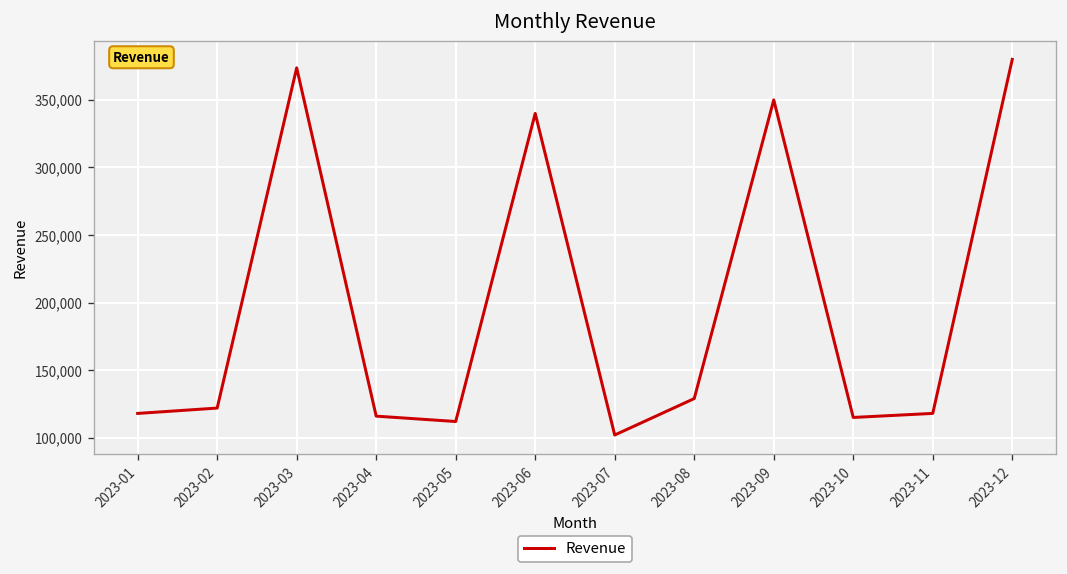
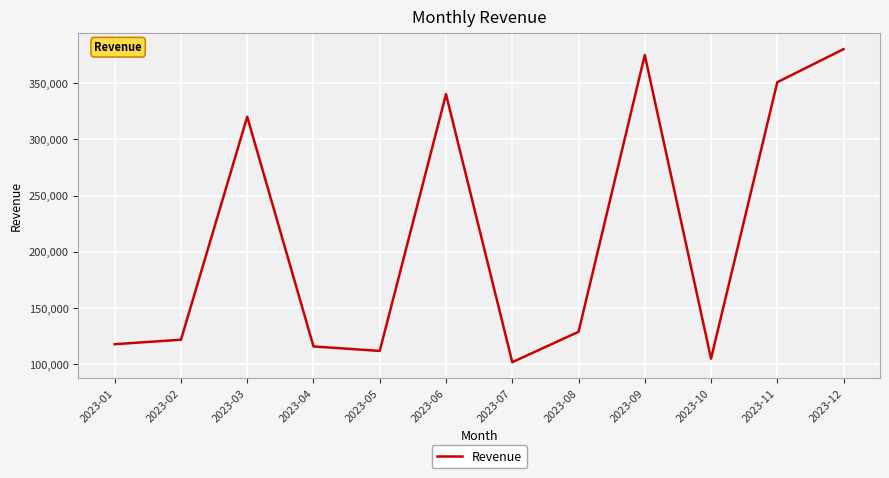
2023-03: 374,000 -> 320,000
2023-09: 350,000 -> 375,000
2023-10: 115,000 -> 105,000
2023-11: 118,000 -> 351,000
